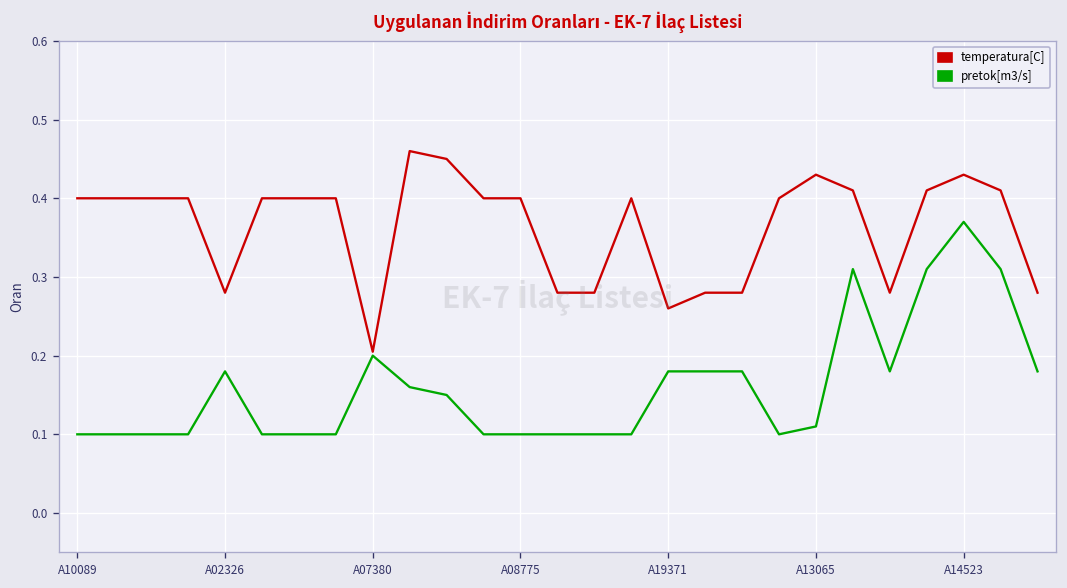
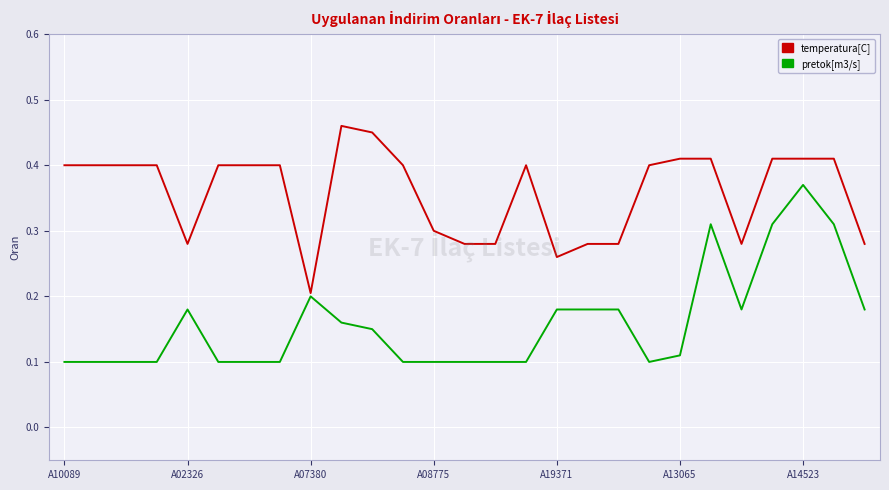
temperatura[C], A08775: 0.4 -> 0.3
temperatura[C], A13065: 0.43 -> 0.41
temperatura[C], A14523: 0.43 -> 0.41
